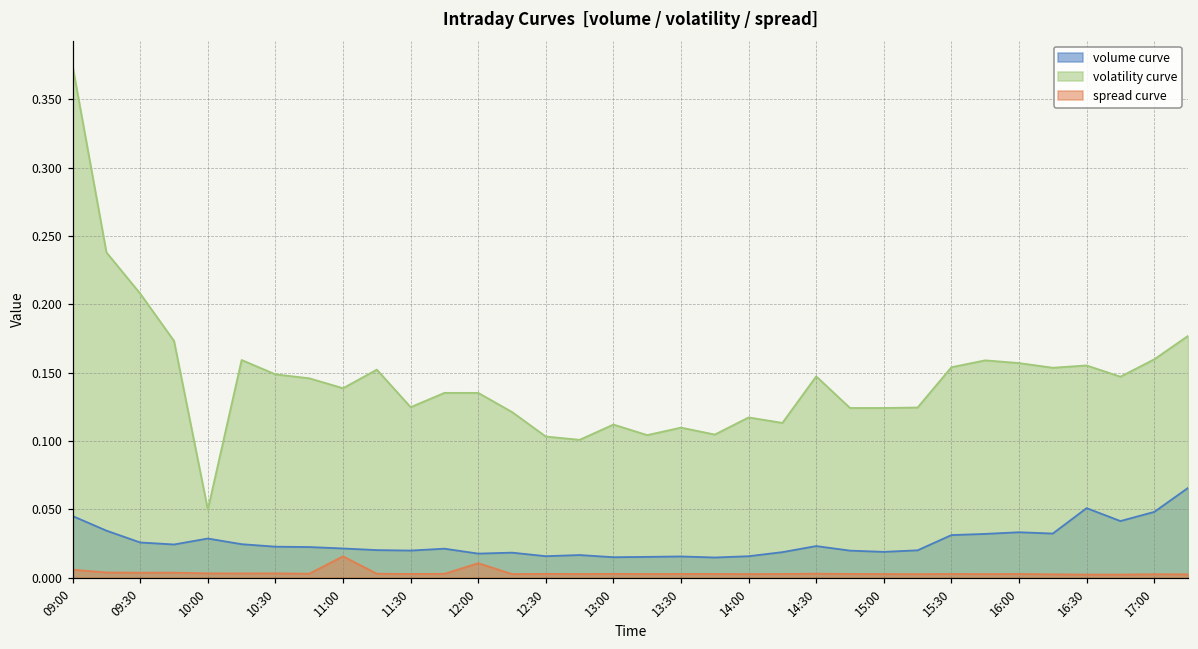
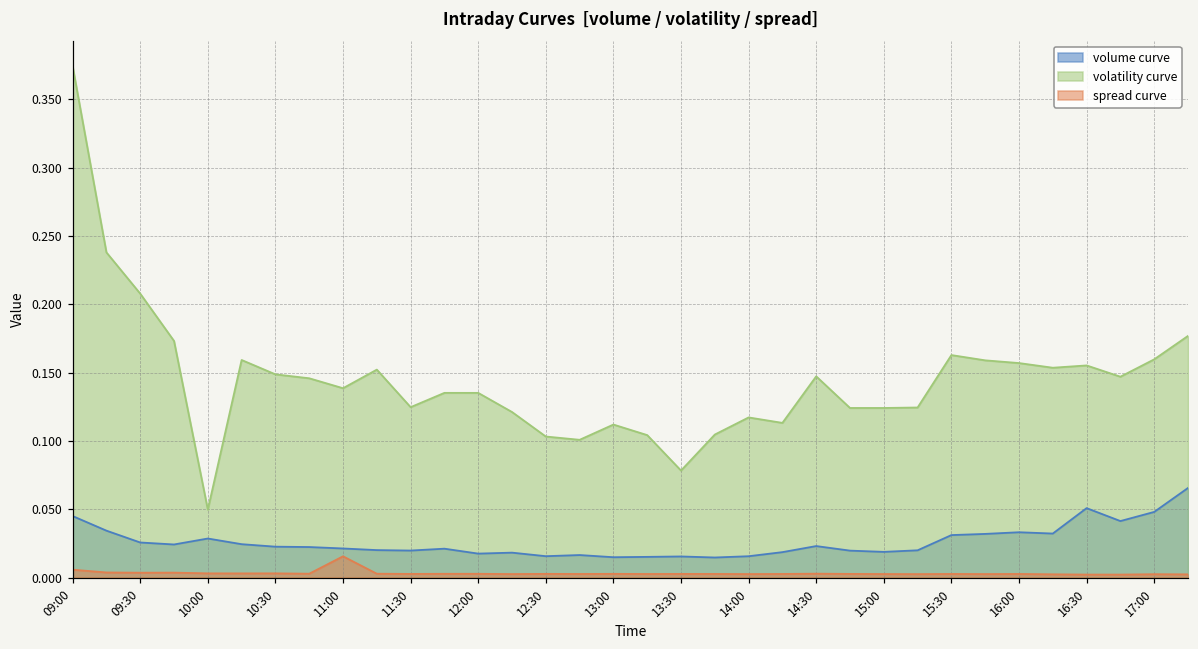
spread curve, 12:00: 0.011 -> 0.003
volatility curve, 13:30: 0.110 -> 0.078
volatility curve, 15:30: 0.154 -> 0.163
